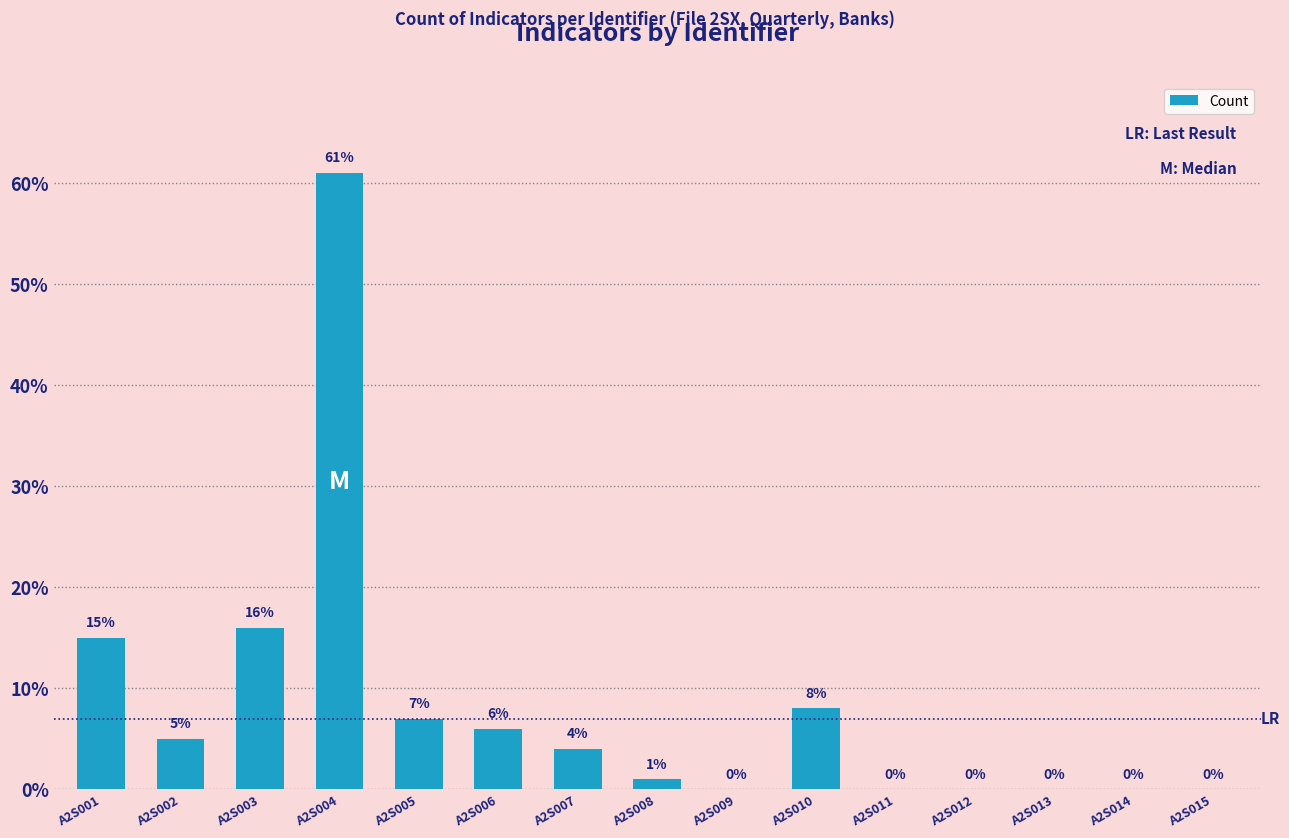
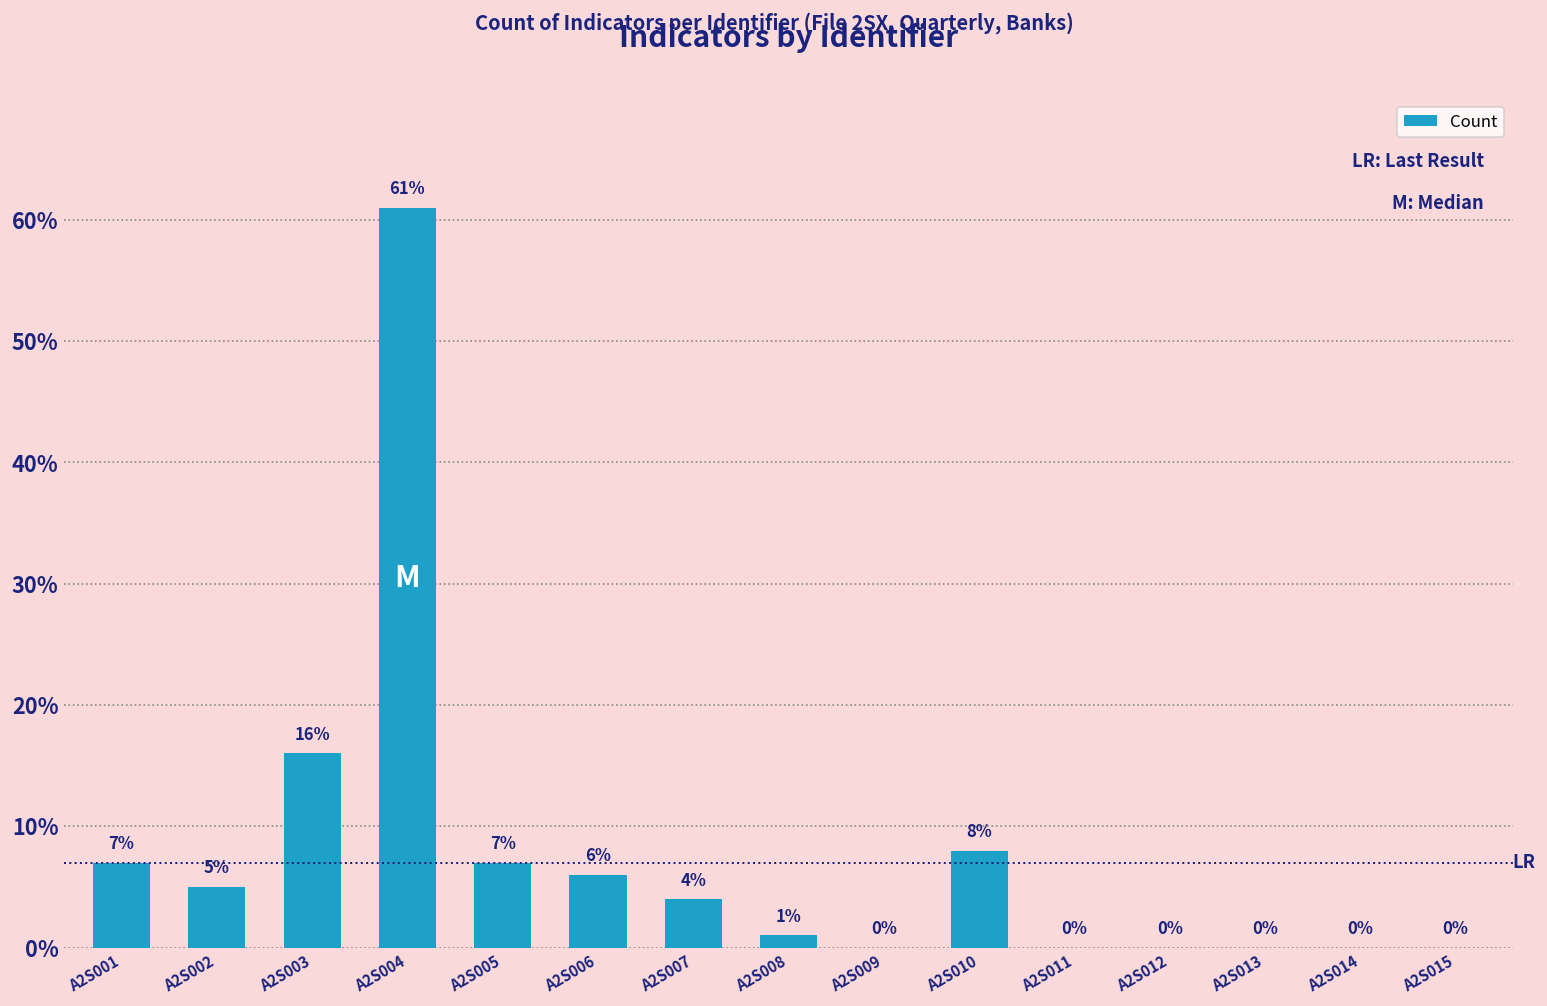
A2S001: 15% -> 7%
